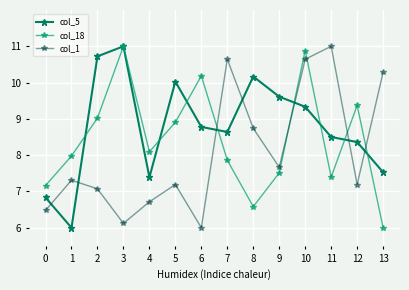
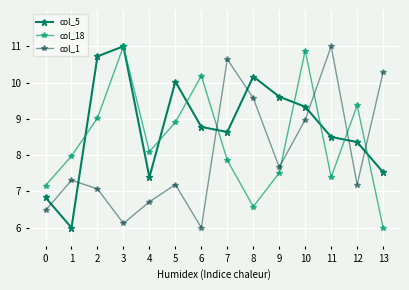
col_1, 8: 8.7 -> 9.6
col_1, 10: 10.6 -> 9.0
